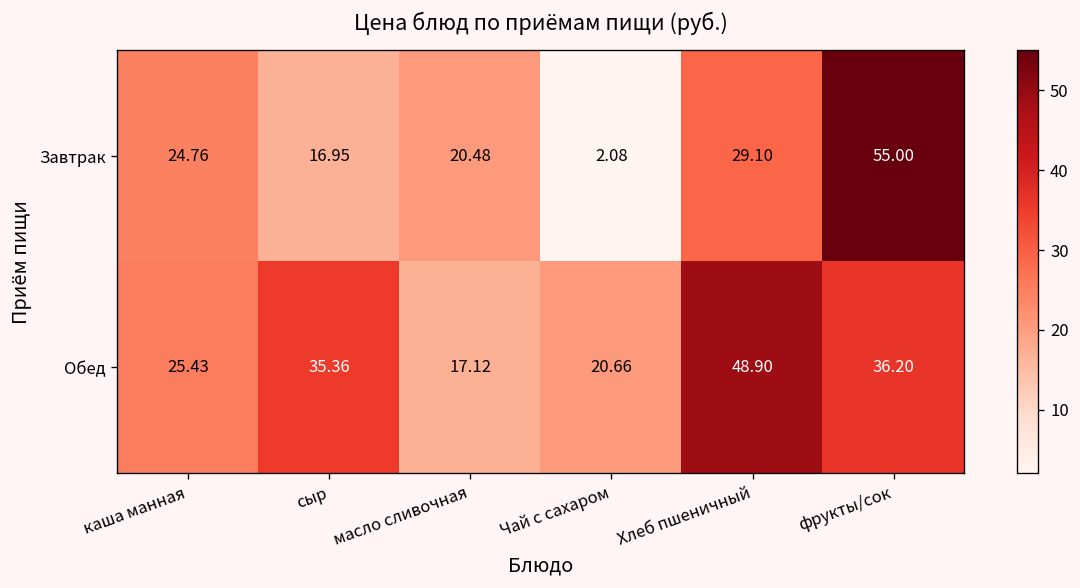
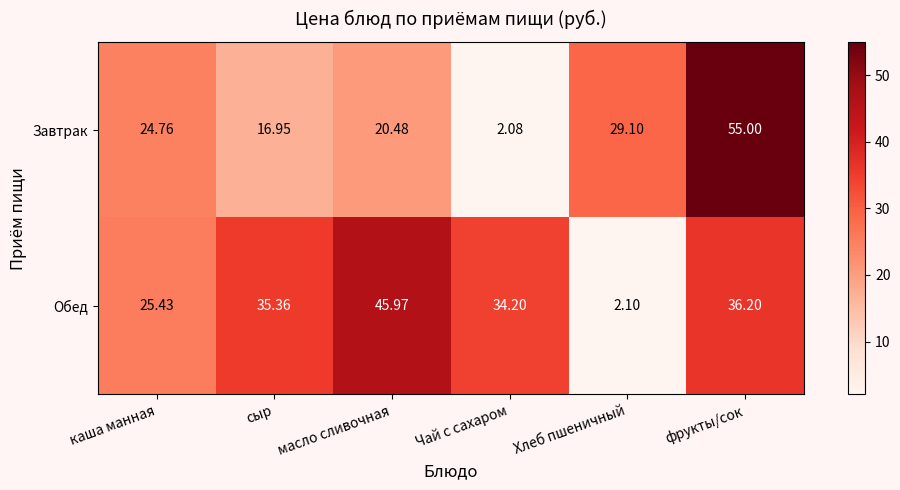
Обед, масло сливочная: 17.12 -> 45.97
Обед, Чай с сахаром: 20.66 -> 34.20
Обед, Хлеб пшеничный: 48.90 -> 2.10
